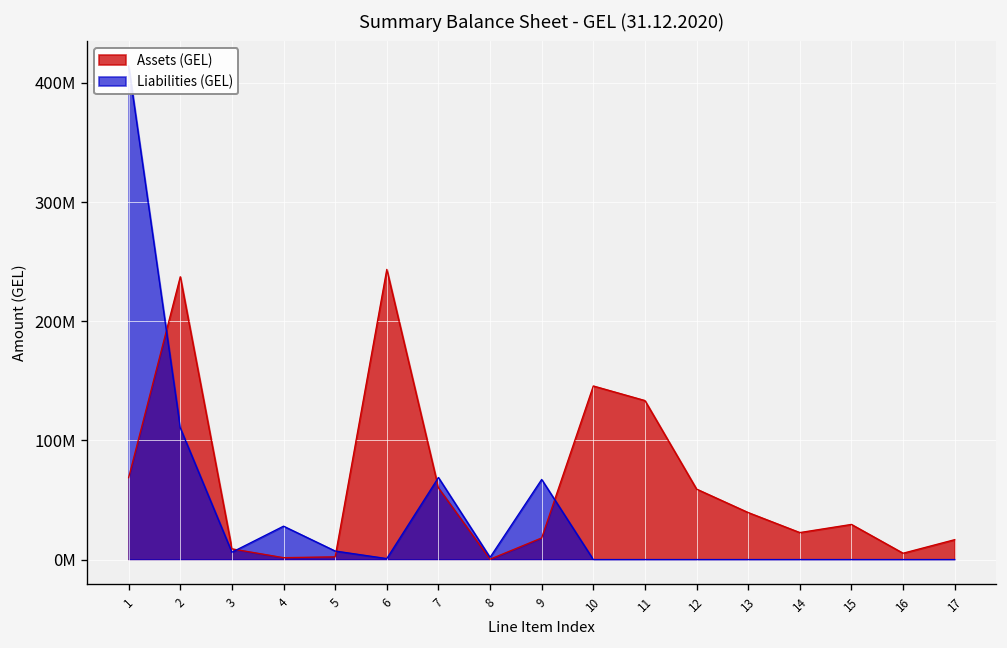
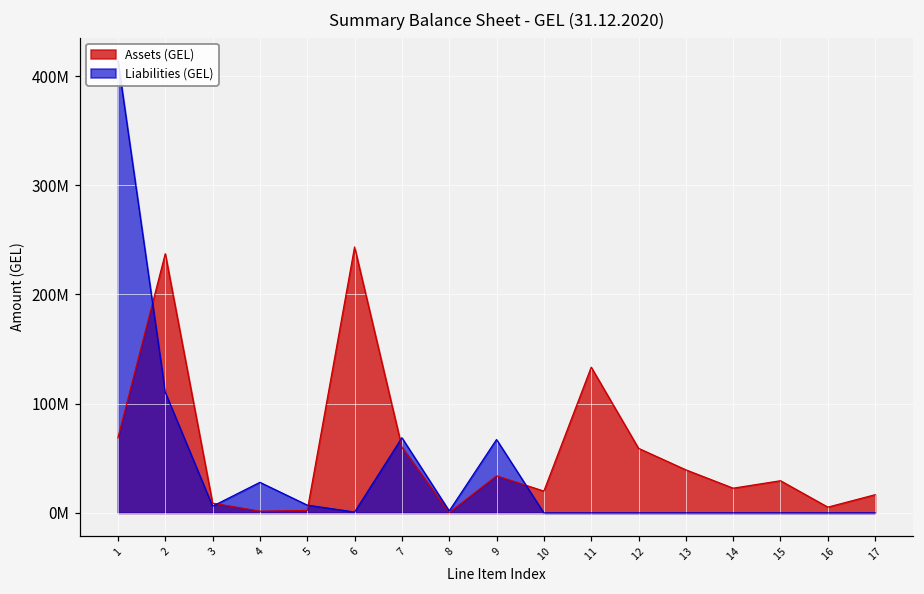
Assets (GEL), 9: 20000000 -> 30000000
Assets (GEL), 10: 150000000 -> 20000000
